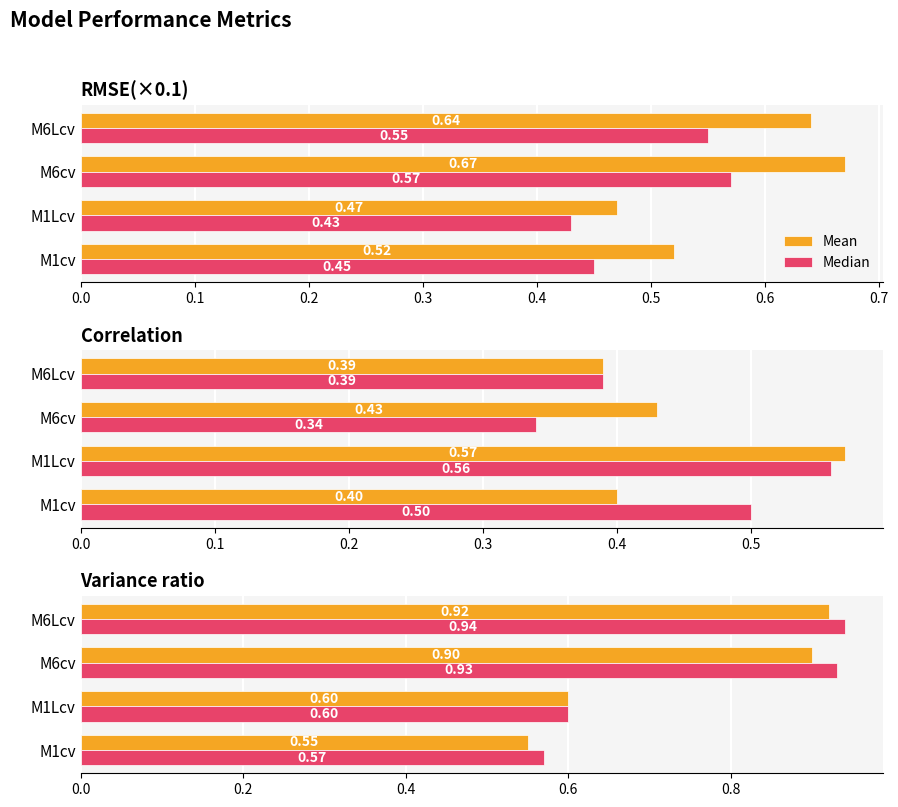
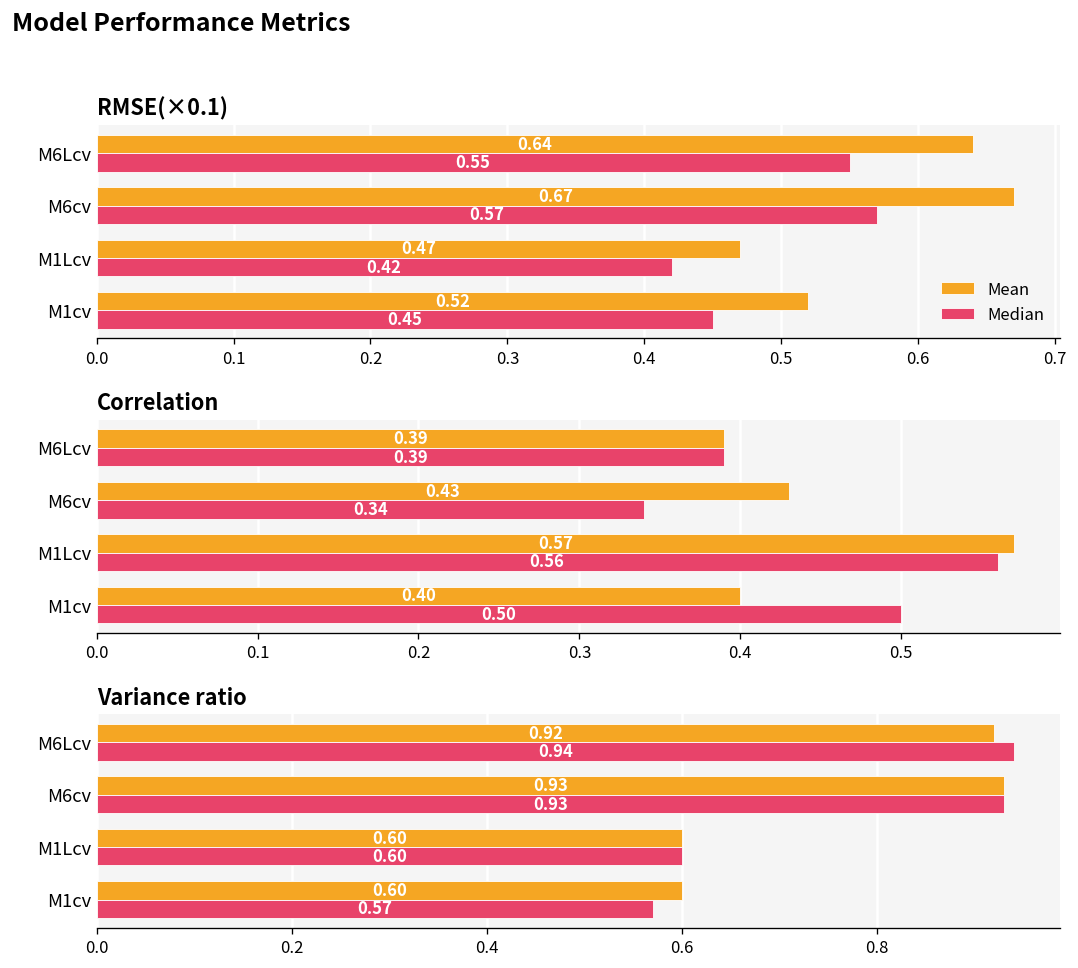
RMSE(×0.1), Median, M1Lcv: 0.43 -> 0.42
Variance ratio, Mean, M6cv: 0.90 -> 0.93
Variance ratio, Mean, M1cv: 0.55 -> 0.60
